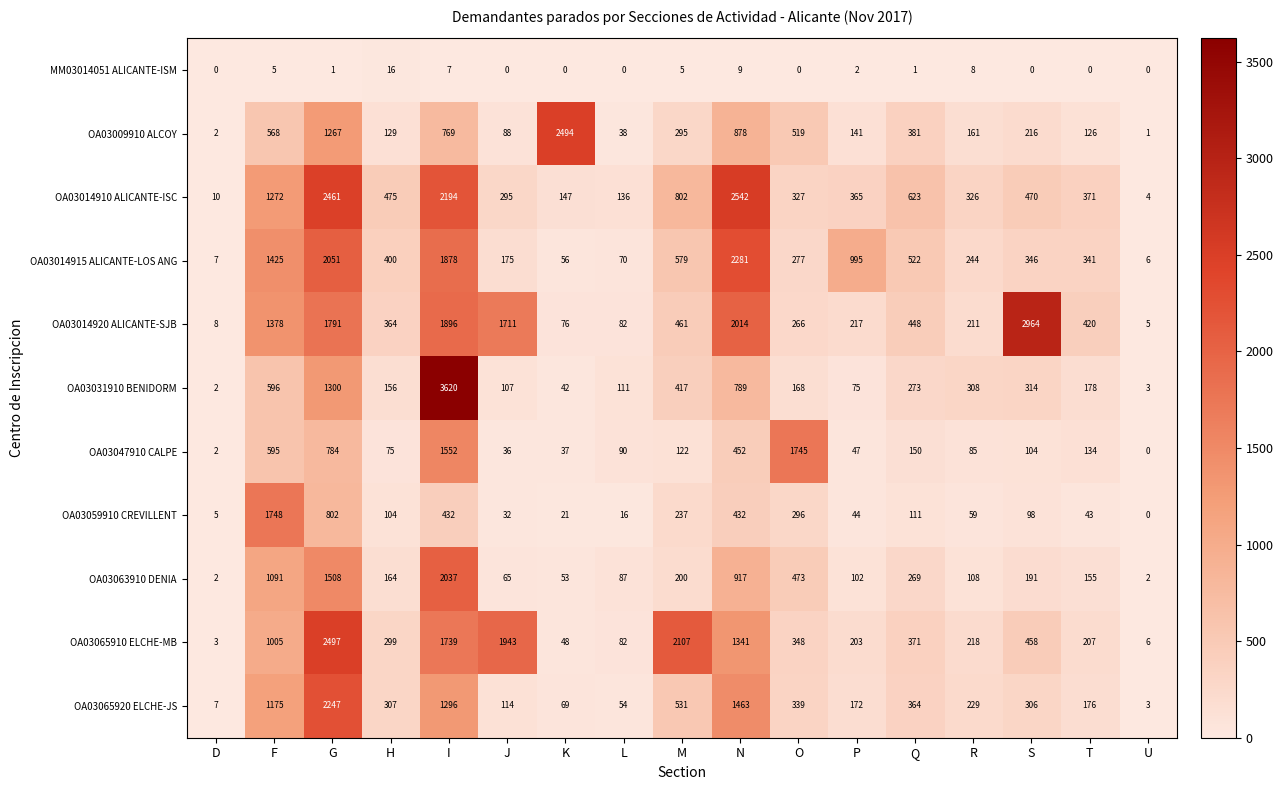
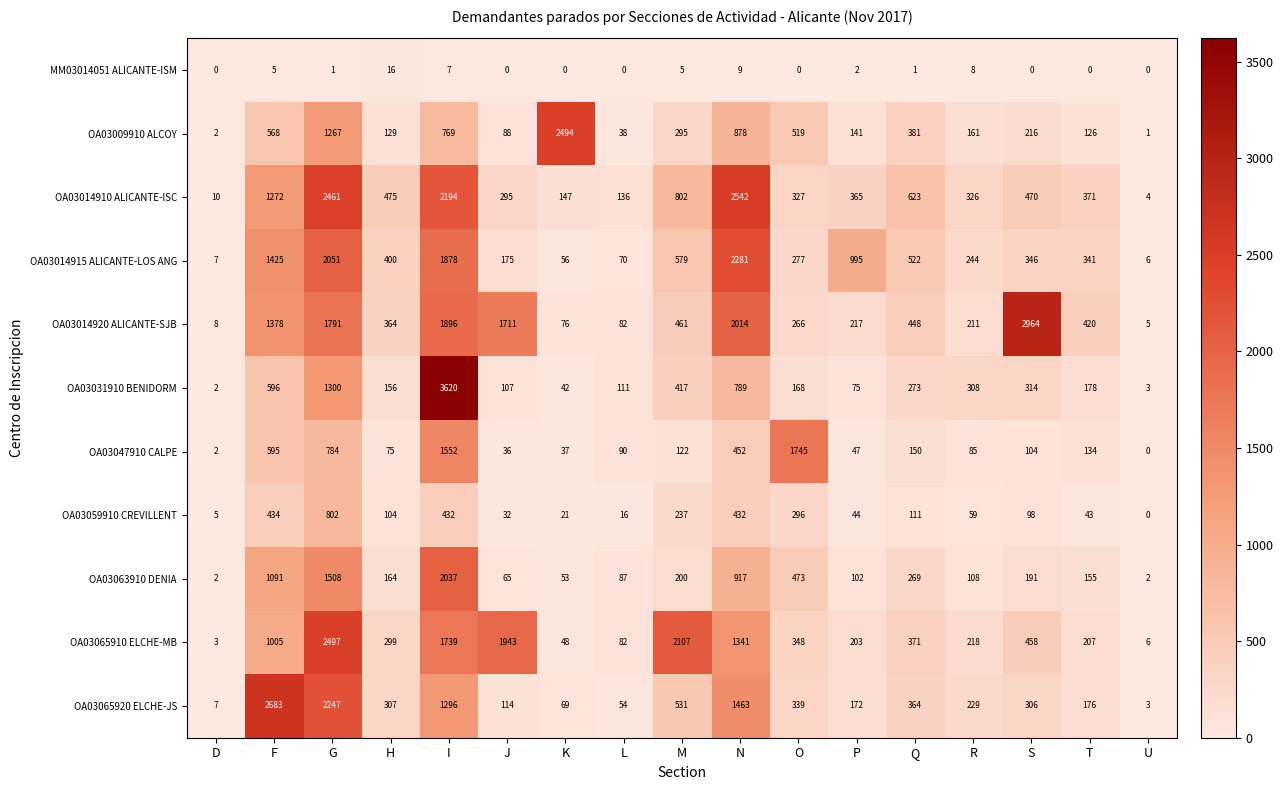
OA03059910 CREVILLENT, F: 1748 -> 434
OA03065920 ELCHE-JS, F: 1175 -> 2683
